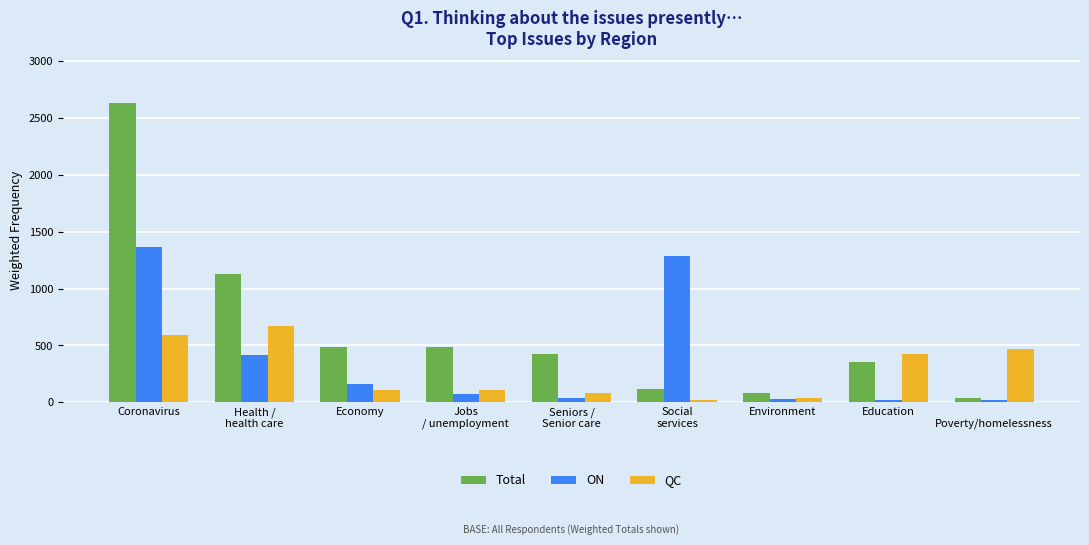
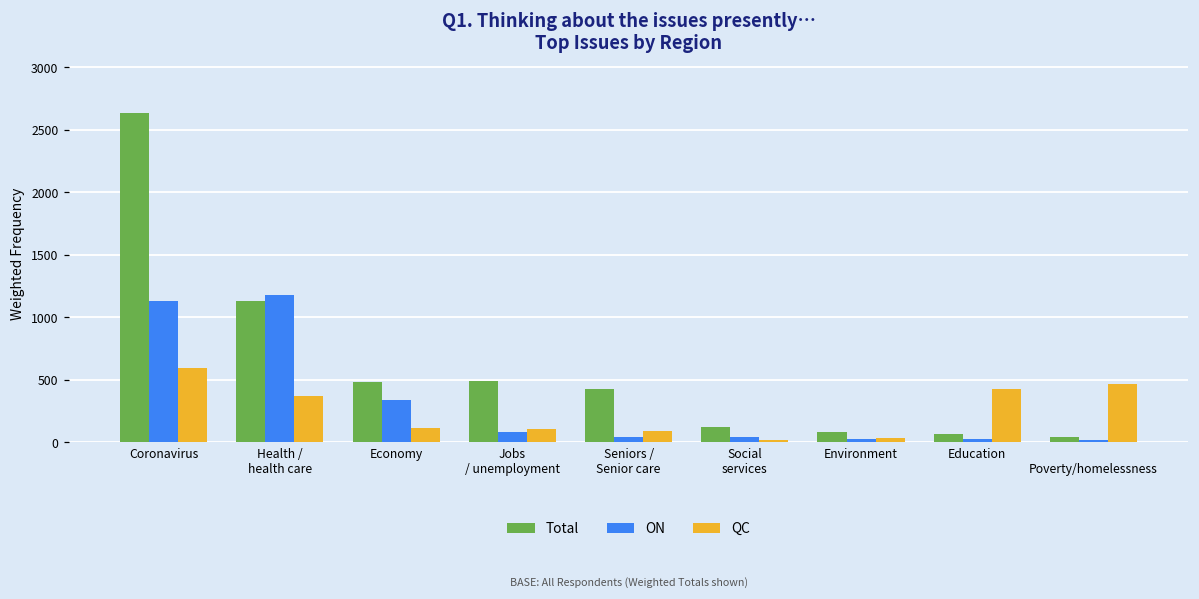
ON, Coronavirus: 1360 -> 1130
ON, Health / health care: 410 -> 1180
QC, Health / health care: 670 -> 370
ON, Economy: 160 -> 340
ON, Social services: 1280 -> 40
Total, Education: 360 -> 60
